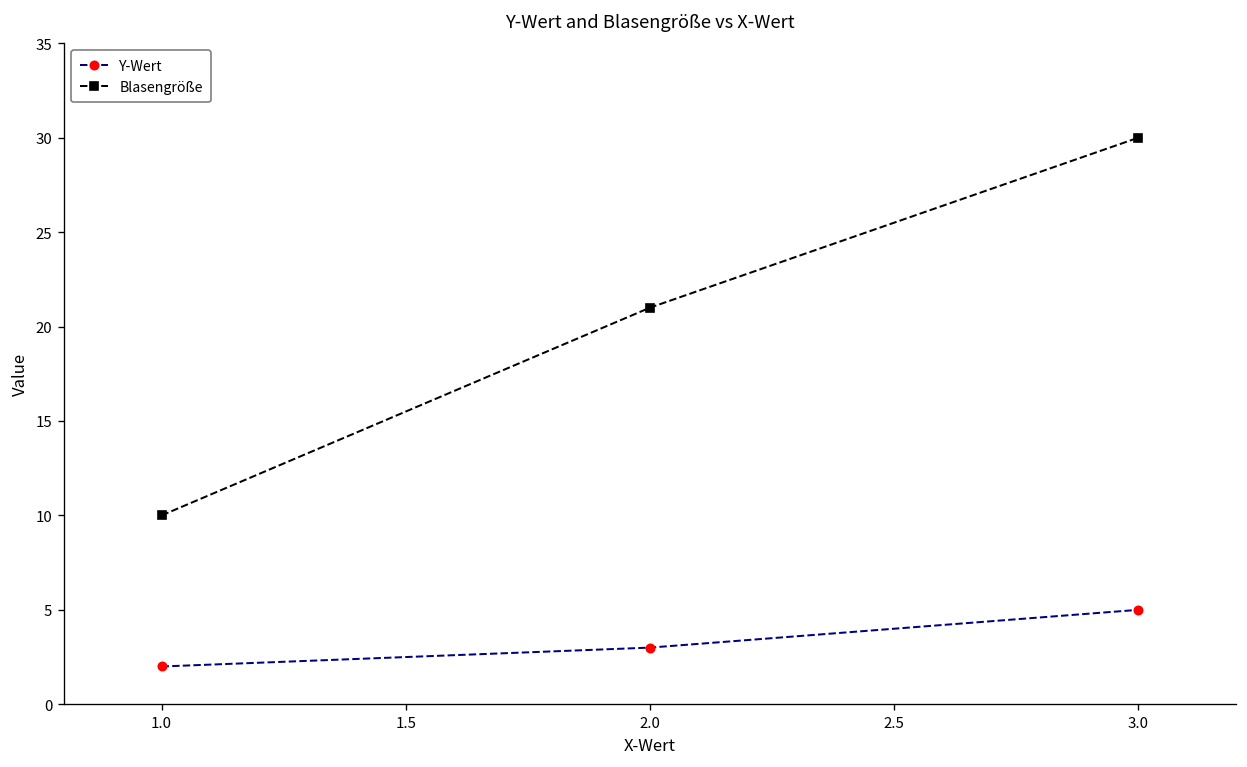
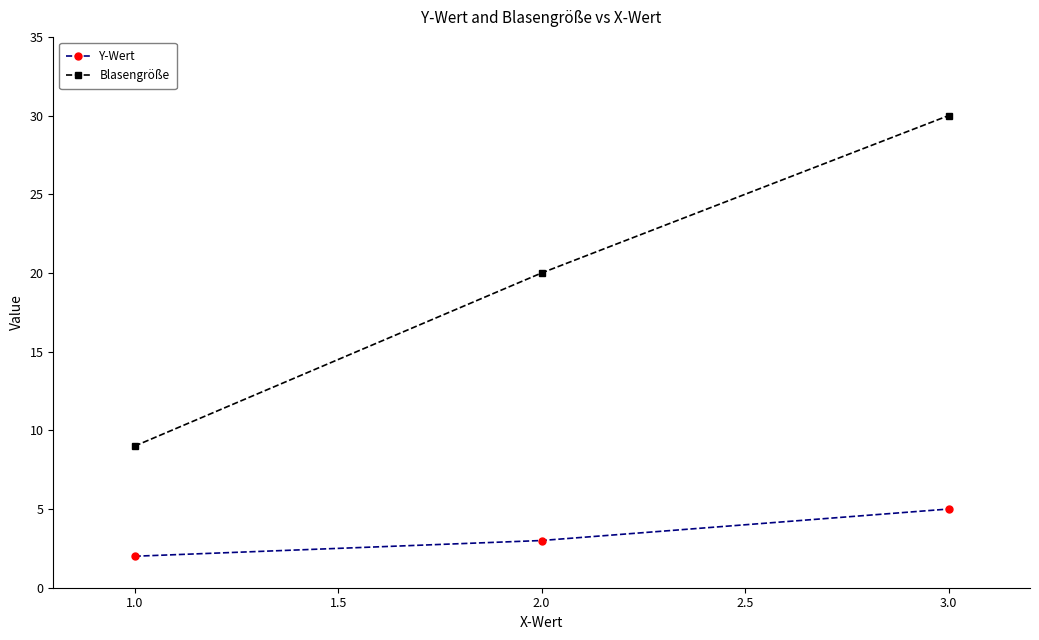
Blasengröße, 1.0: 10 -> 9
Blasengröße, 2.0: 21 -> 20
